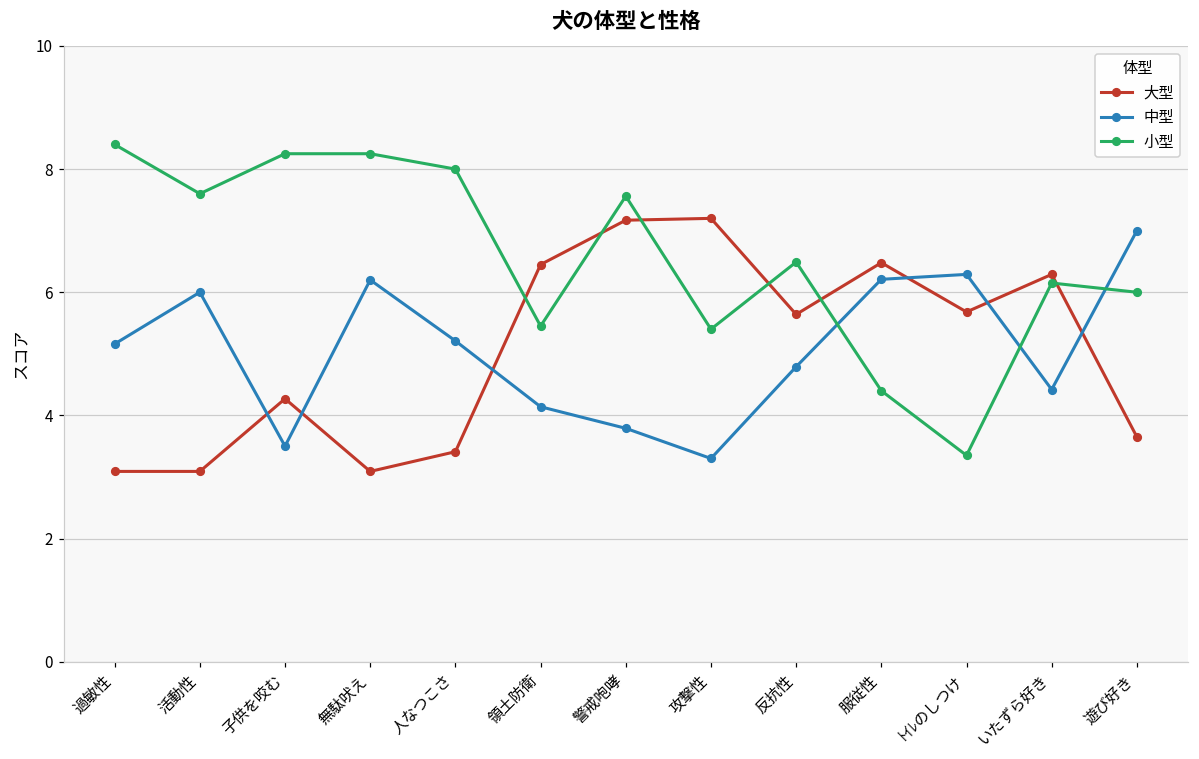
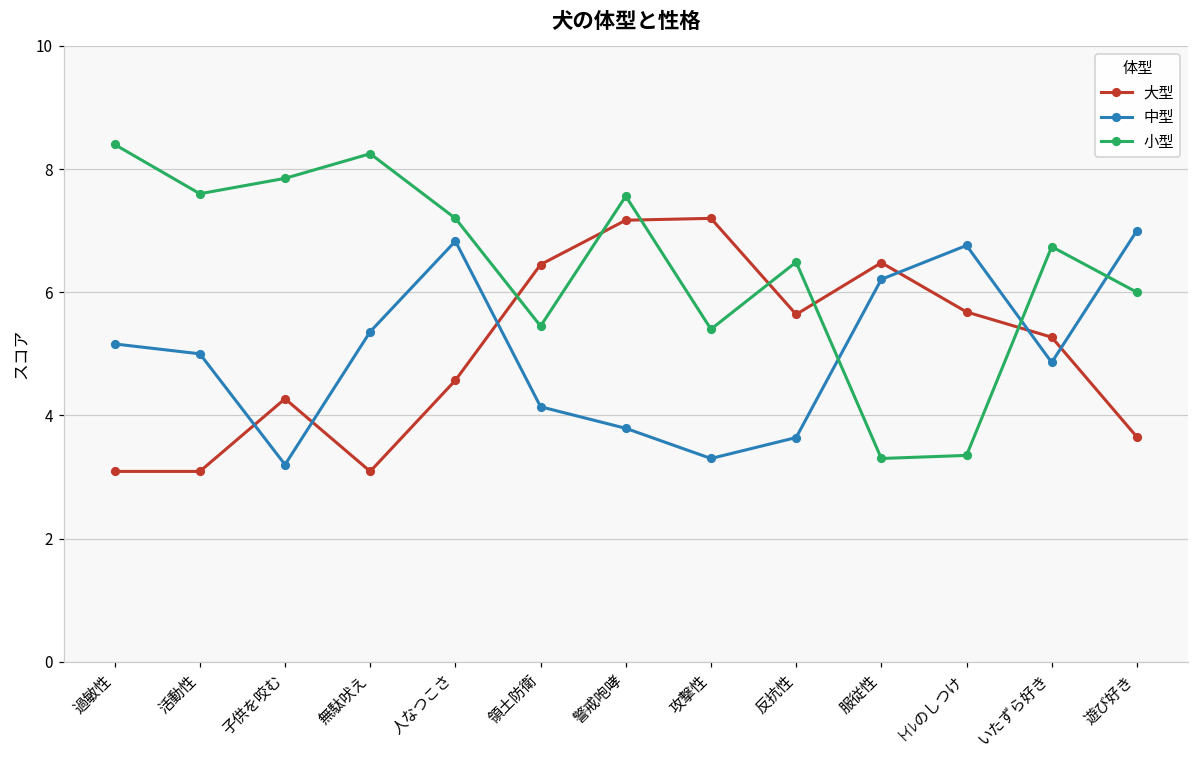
中型, 活動性: 6 -> 5
中型, 子供を咬む: 3.5 -> 3.2
小型, 子供を咬む: 8.3 -> 7.9
中型, 無駄吠え: 6.2 -> 5.4
大型, 人なつこさ: 3.4 -> 4.6
中型, 人なつこさ: 5.2 -> 6.8
小型, 人なつこさ: 8.0 -> 7.2
中型, 反抗性: 4.8 -> 3.6
小型, 服従性: 4.4 -> 3.3
中型, ﾄｲﾚのしつけ: 6.3 -> 6.8
大型, いたずら好き: 6.3 -> 5.3
中型, いたずら好き: 4.4 -> 4.9
小型, いたずら好き: 6.2 -> 6.7
